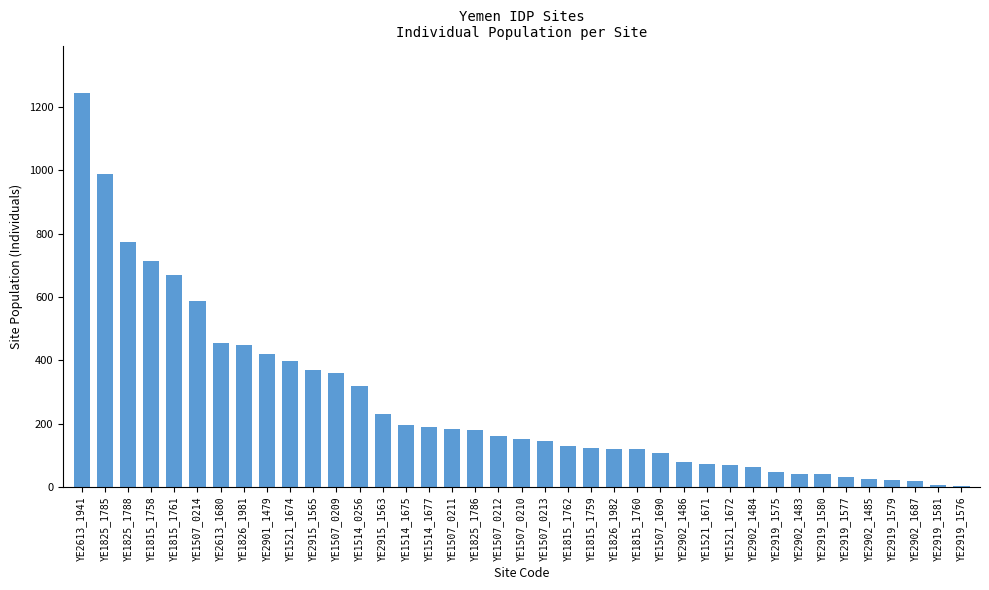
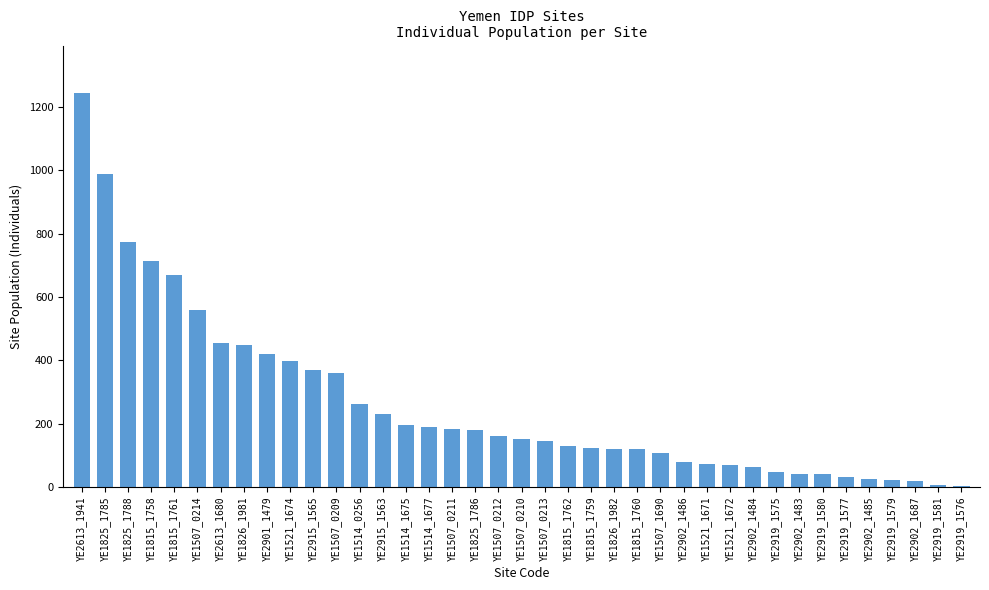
YE1507_0214: 590 -> 560
YE1514_0256: 320 -> 260
